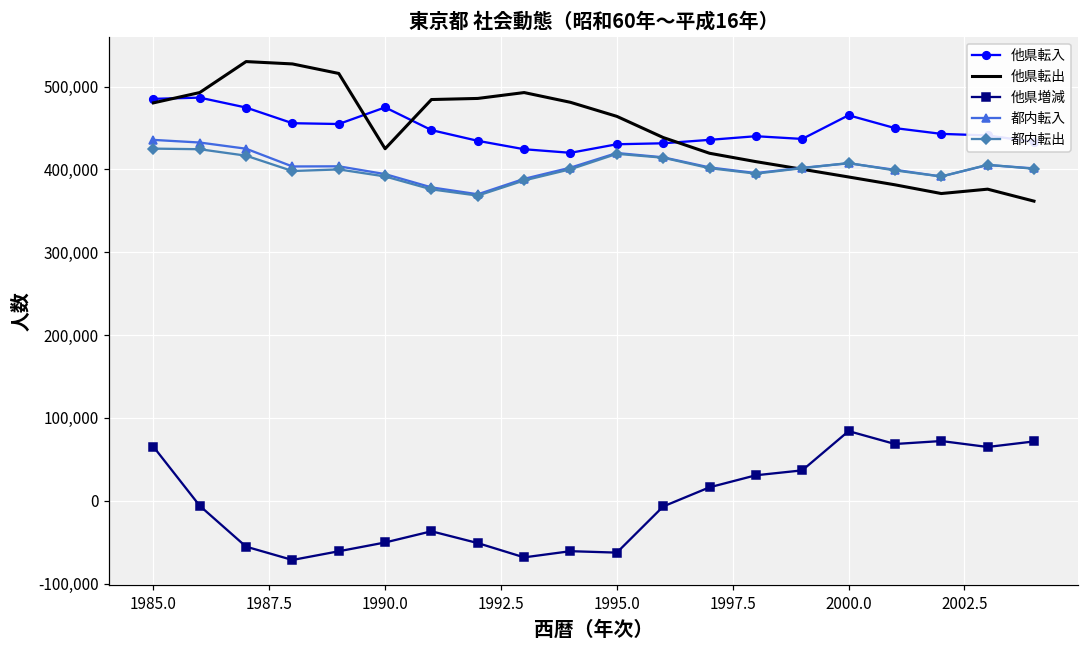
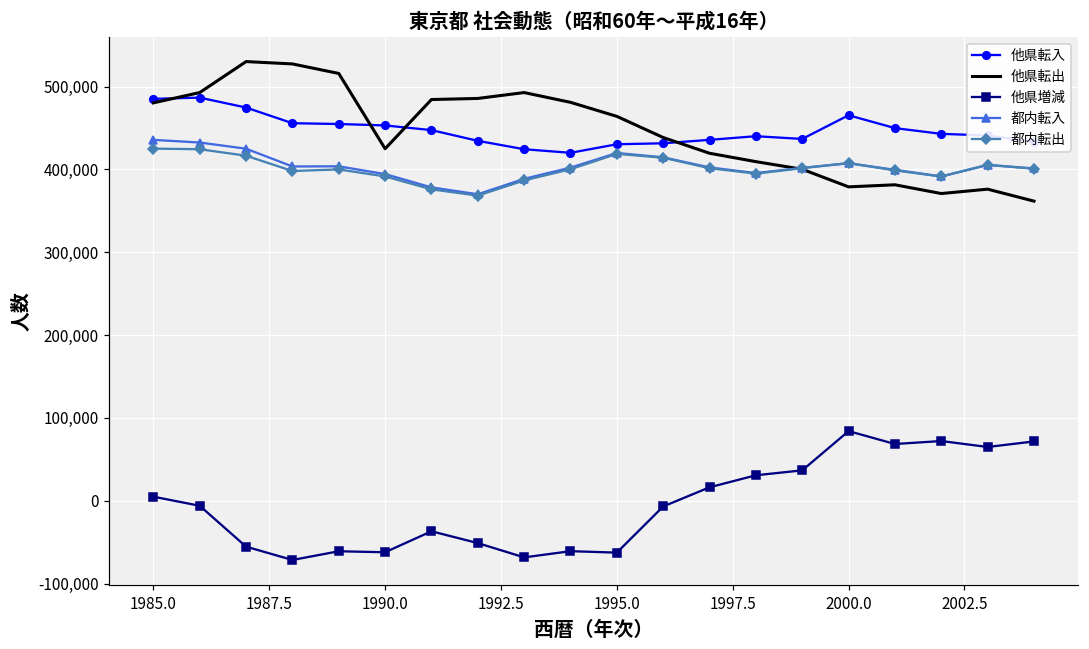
他県増減, 1985.0: 70,000 -> 0
他県転入, 1990.0: 470,000 -> 450,000
他県増減, 1990.0: -50,000 -> -60,000
他県転出, 2000.0: 390,000 -> 380,000
